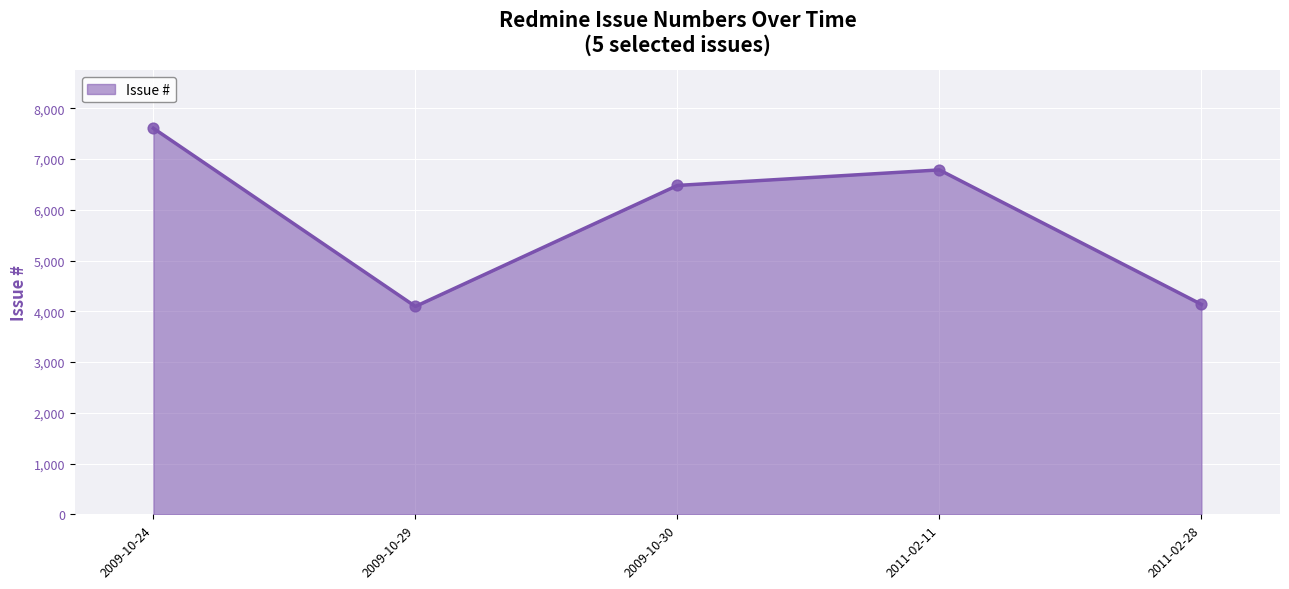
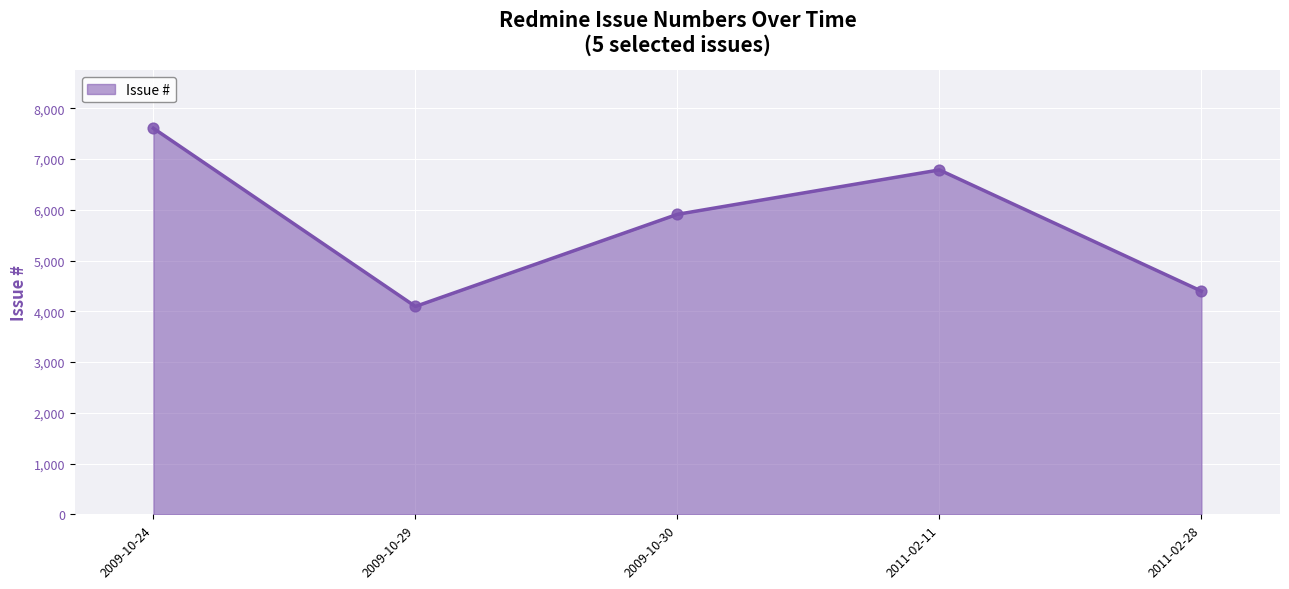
2009-10-30: 6,500 -> 5,900
2011-02-28: 4,100 -> 4,400
